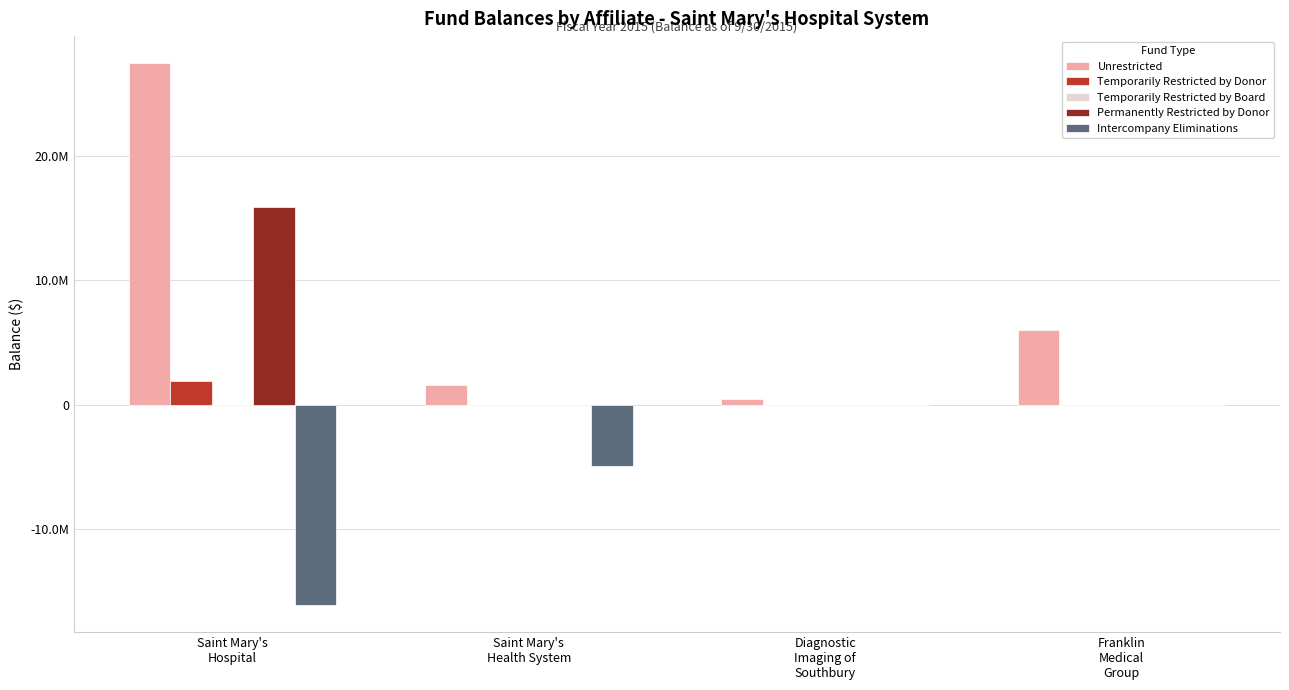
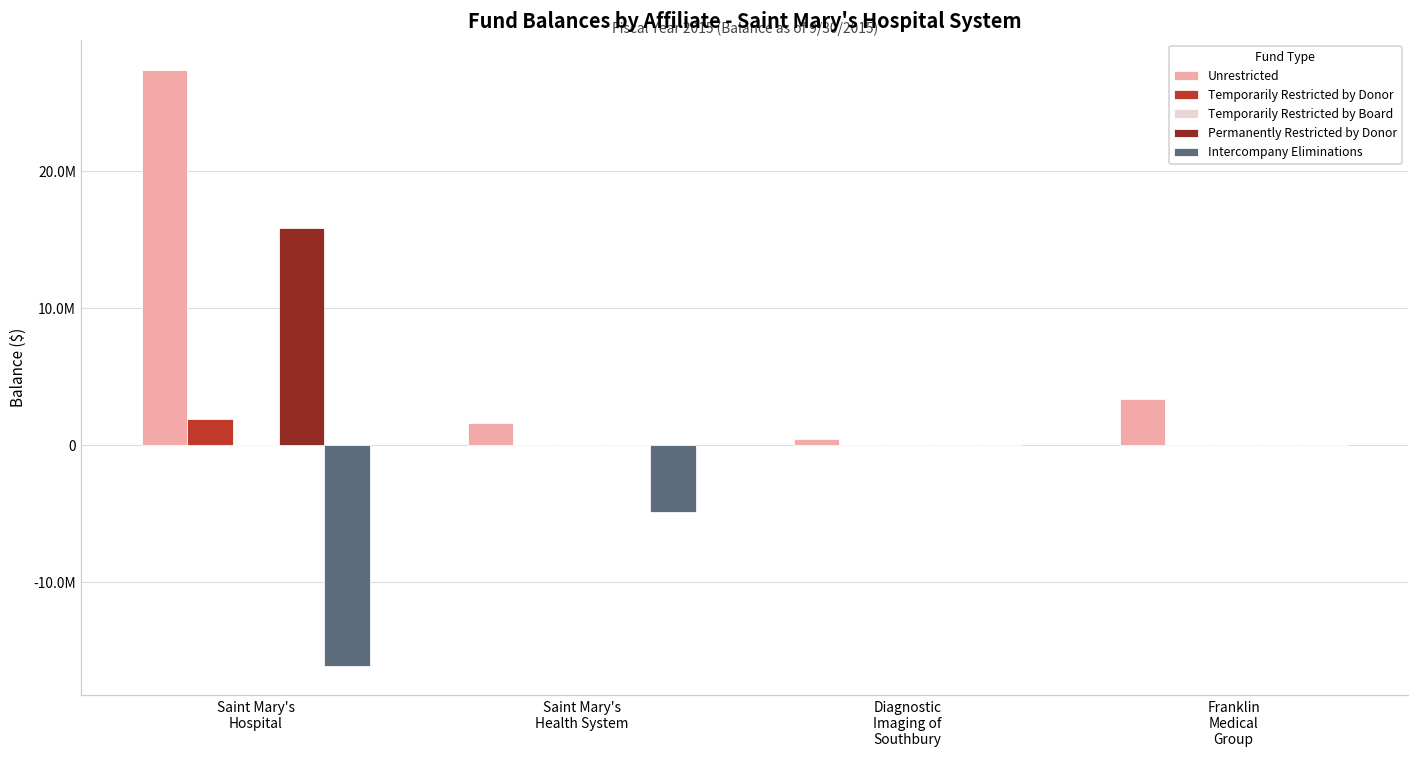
Unrestricted, Franklin Medical Group: 6000000 -> 3400000
